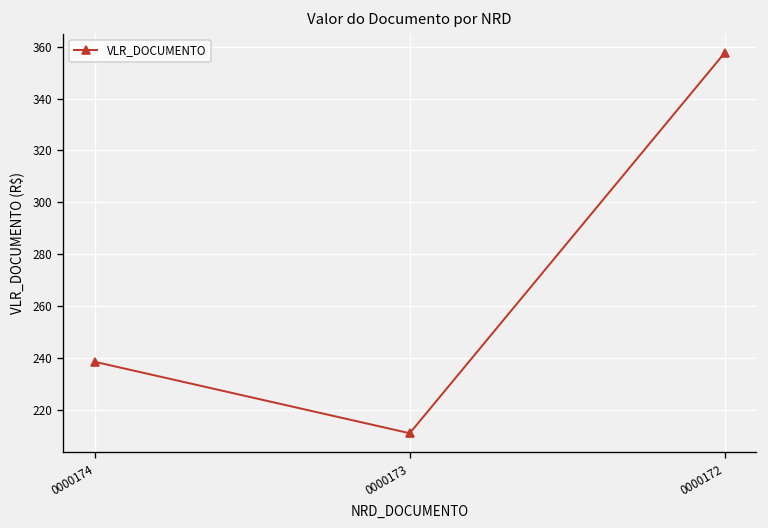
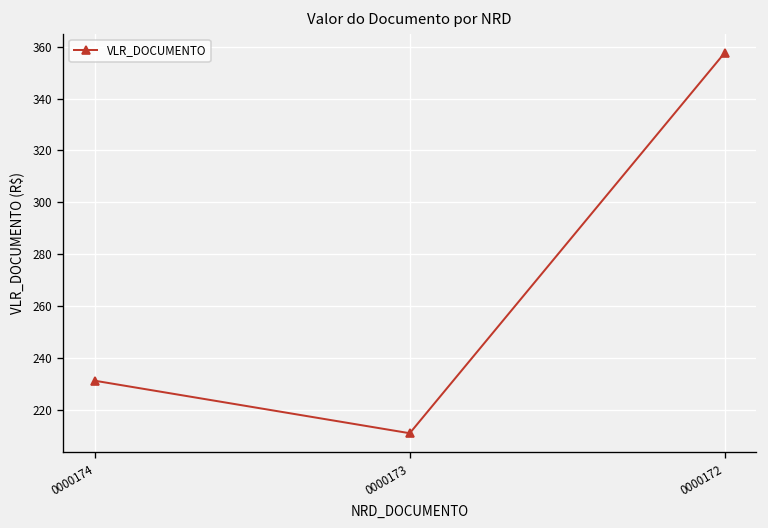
0000174: 238 -> 231
